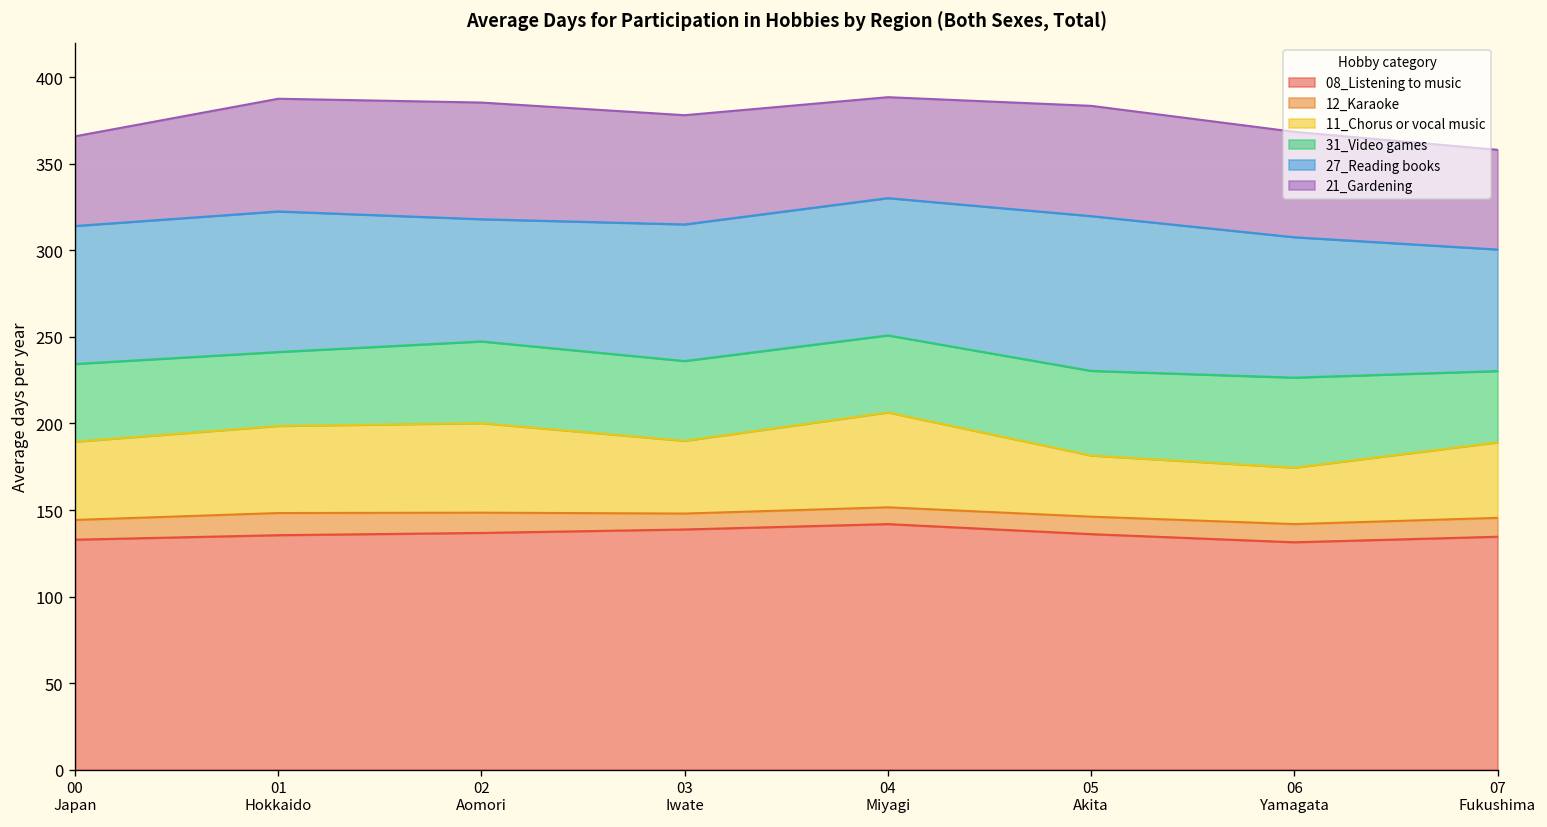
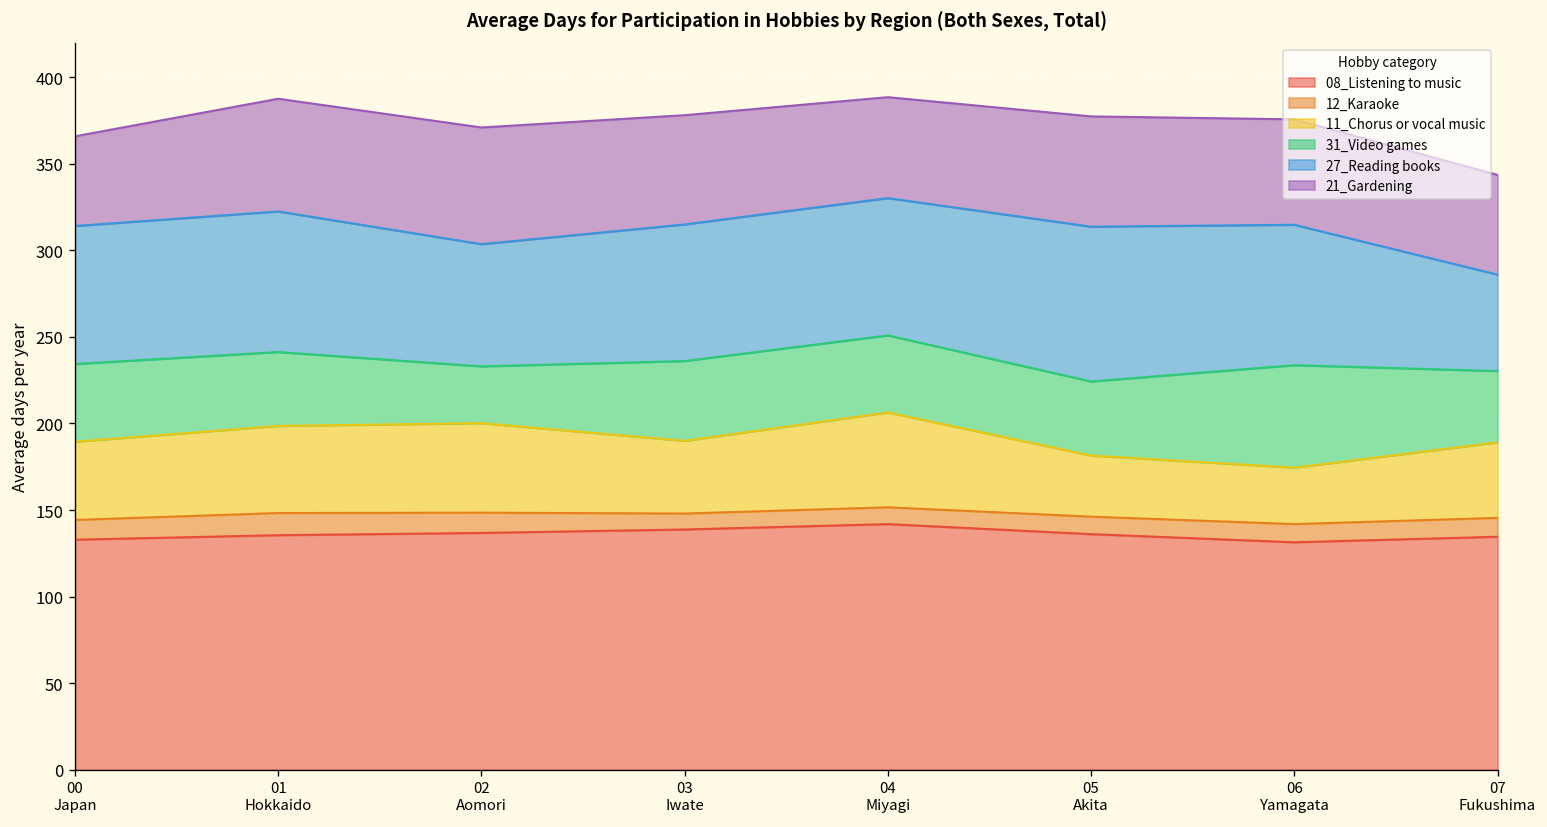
31_Video games, 02 Aomori: 47 -> 33
31_Video games, 05 Akita: 49 -> 43
31_Video games, 06 Yamagata: 52 -> 59
27_Reading books, 07 Fukushima: 70 -> 56
